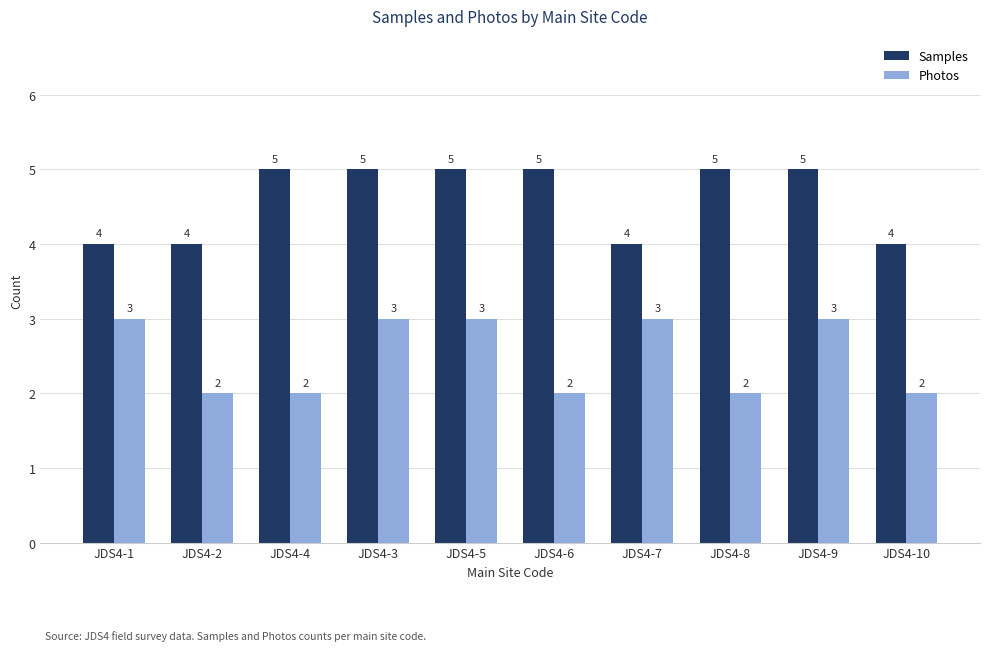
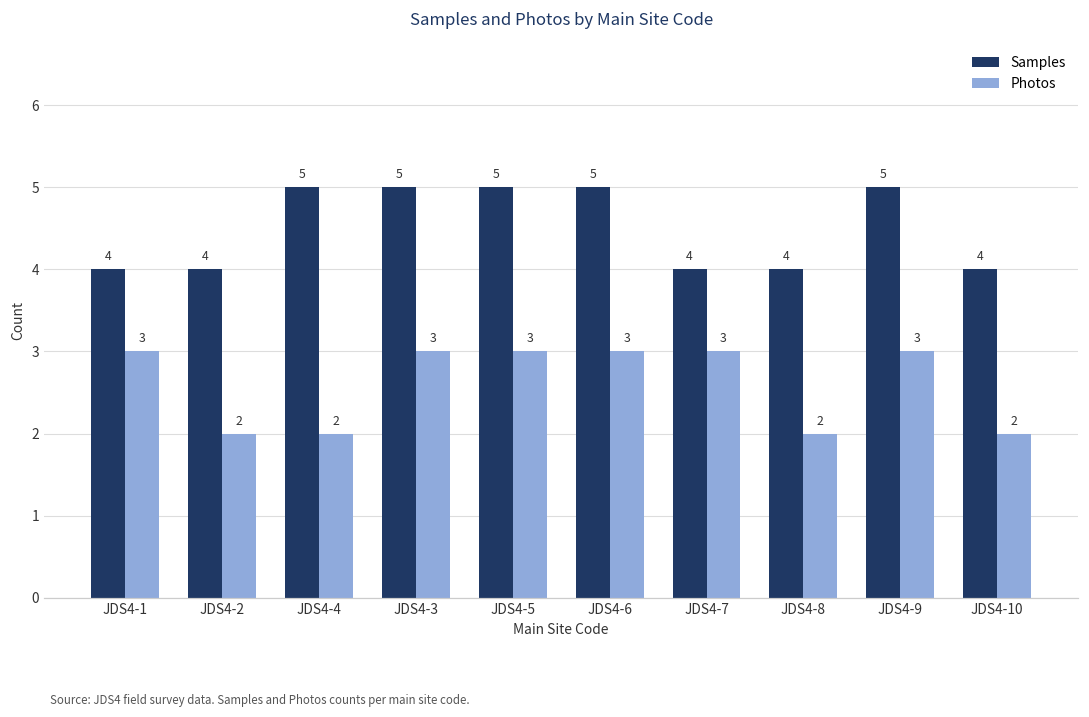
Photos, JDS4-6: 2 -> 3
Samples, JDS4-8: 5 -> 4
